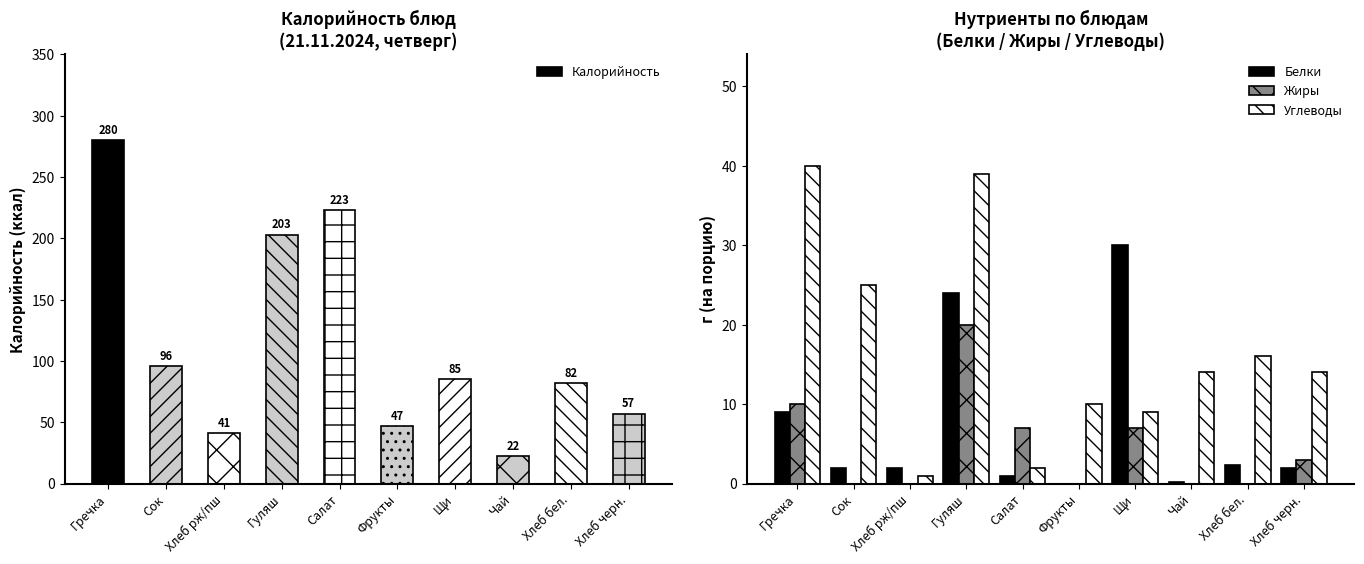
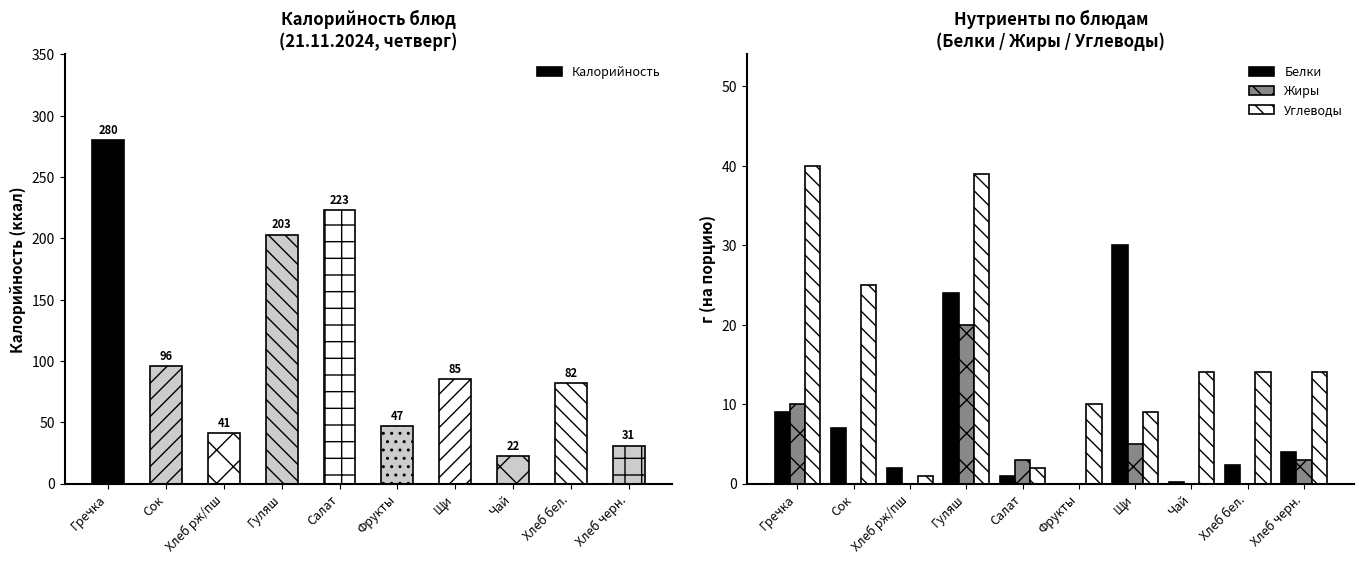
Калорийность блюд (21.11.2024, четверг), Хлеб черн.: 57 -> 31
Нутриенты по блюдам (Белки / Жиры / Углеводы), Белки, Сок: 2 -> 7
Нутриенты по блюдам (Белки / Жиры / Углеводы), Жиры, Салат: 7 -> 3
Нутриенты по блюдам (Белки / Жиры / Углеводы), Жиры, Щи: 7 -> 5
Нутриенты по блюдам (Белки / Жиры / Углеводы), Углеводы, Хлеб бел.: 16 -> 14
Нутриенты по блюдам (Белки / Жиры / Углеводы), Белки, Хлеб черн.: 2 -> 4
